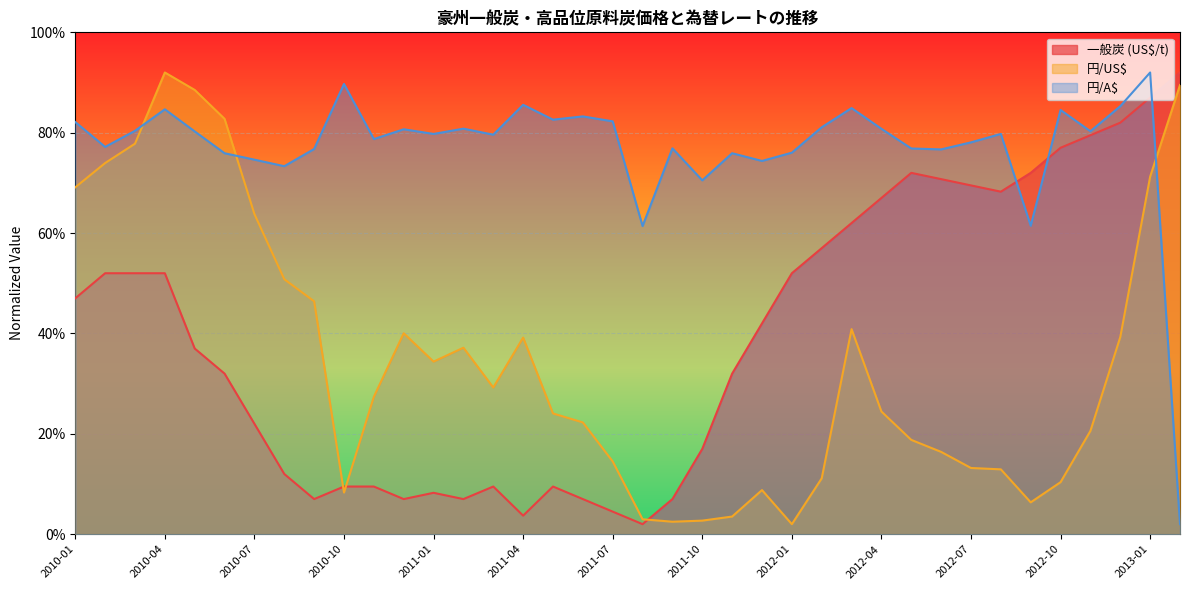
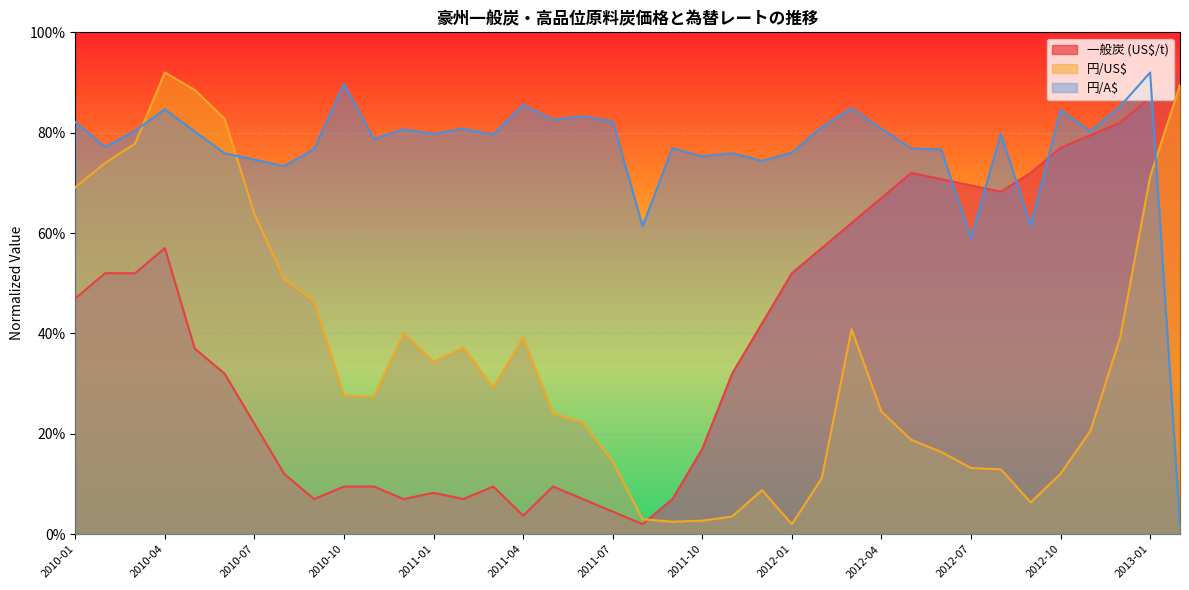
一般炭 (US$/t), 2010-04: 52% -> 57%
円/US$, 2010-10: 8% -> 28%
円/A$, 2011-10: 71% -> 75%
円/A$, 2012-07: 78% -> 59%
円/US$, 2012-10: 10% -> 12%
